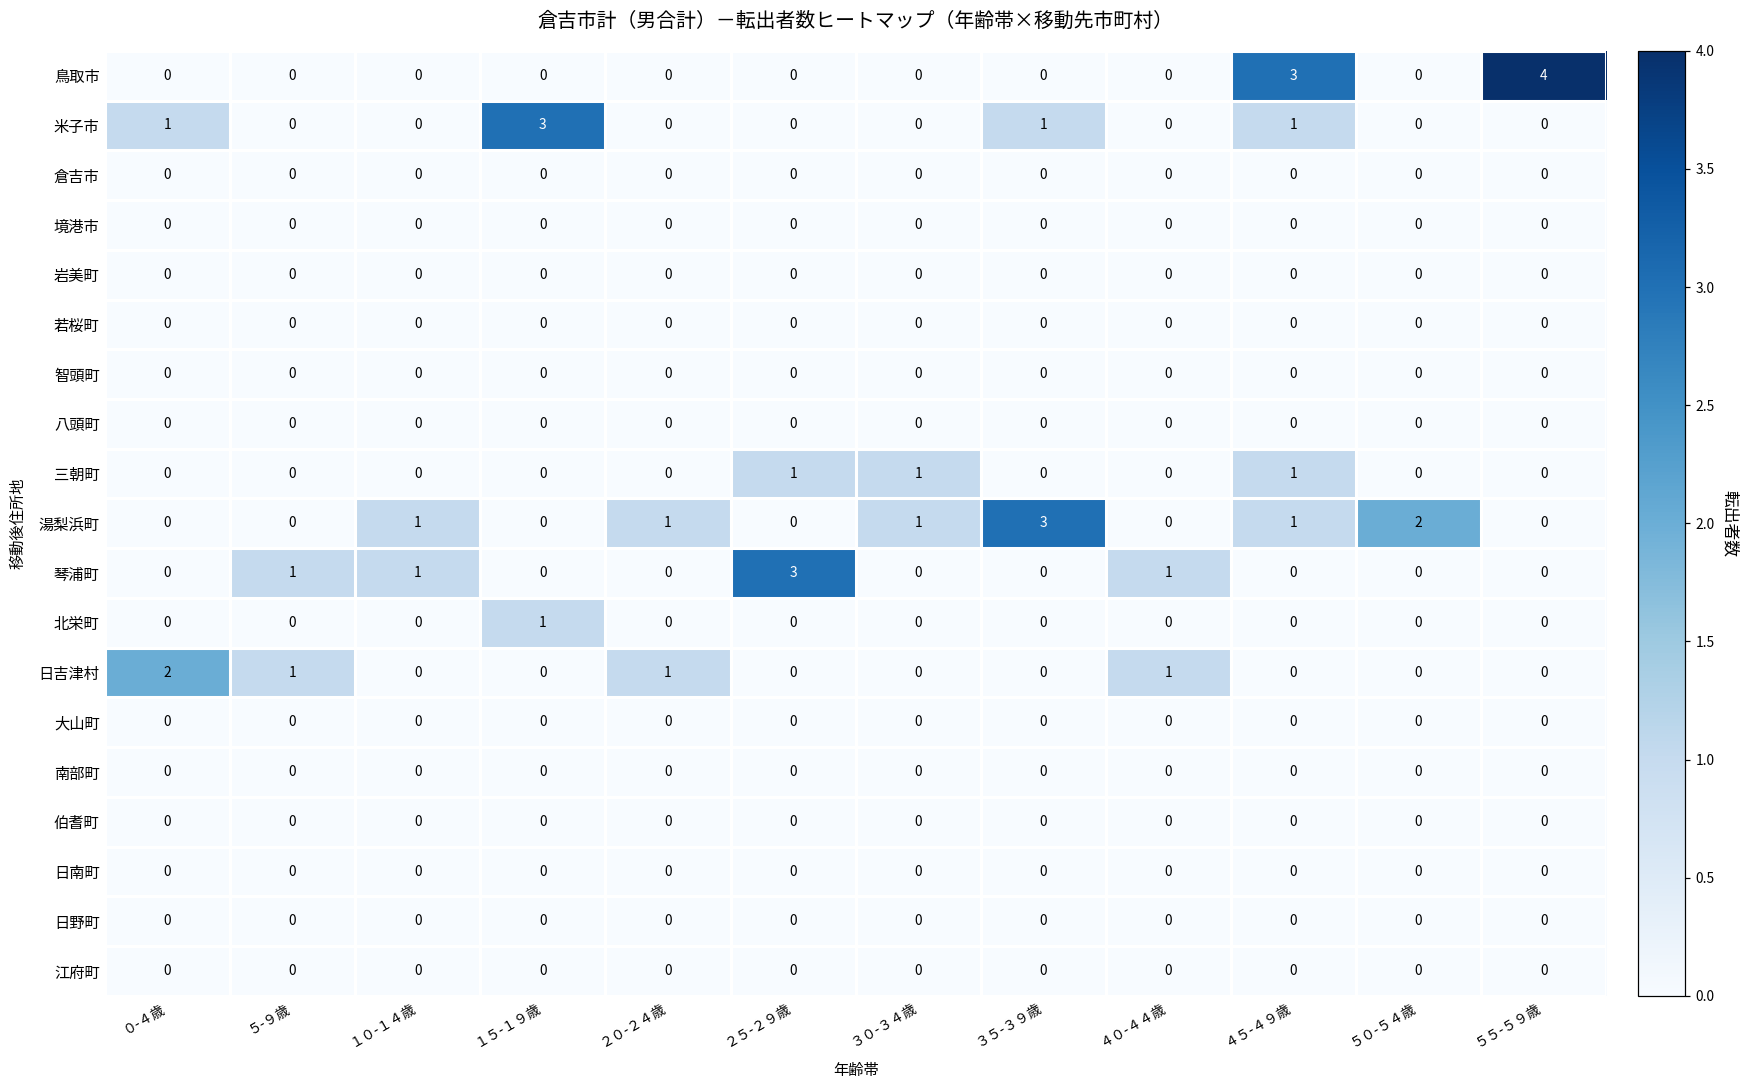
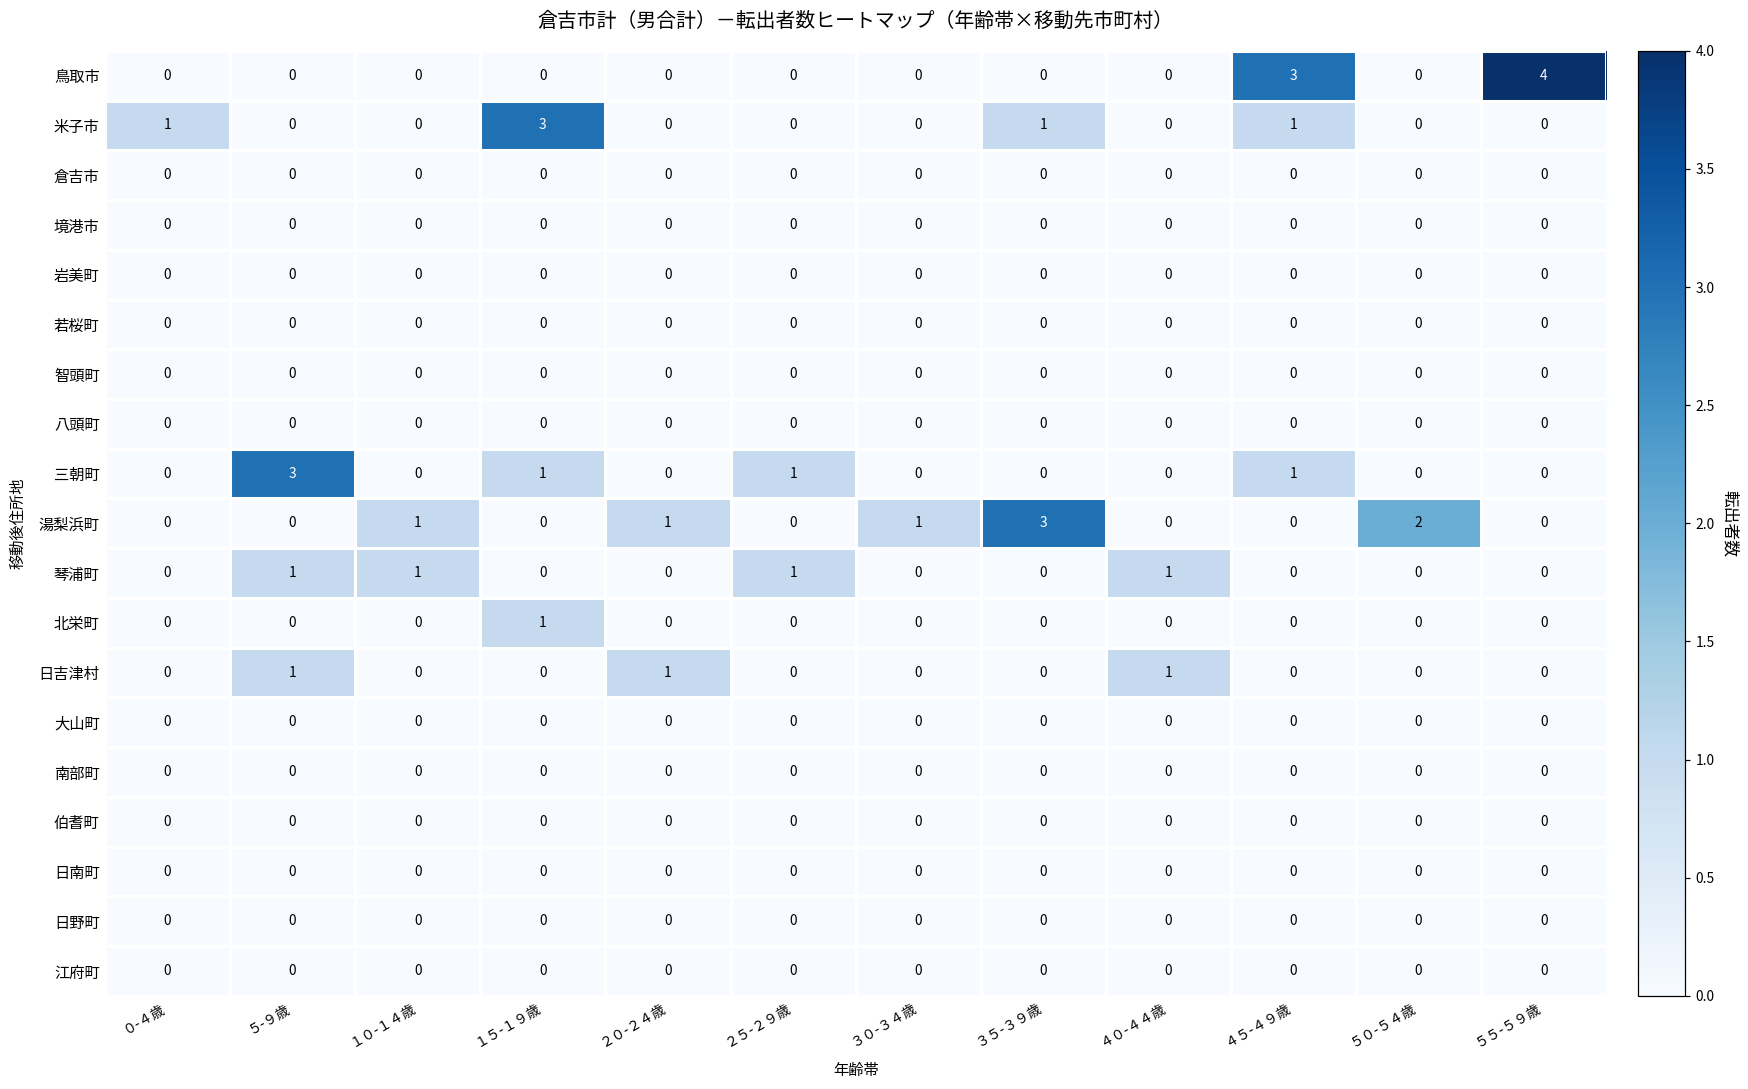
三朝町, ５-９歳: 0 -> 3
三朝町, １５-１９歳: 0 -> 1
三朝町, ３０-３４歳: 1 -> 0
湯梨浜町, ４５-４９歳: 1 -> 0
琴浦町, ２５-２９歳: 3 -> 1
日吉津村, ０-４歳: 2 -> 0
